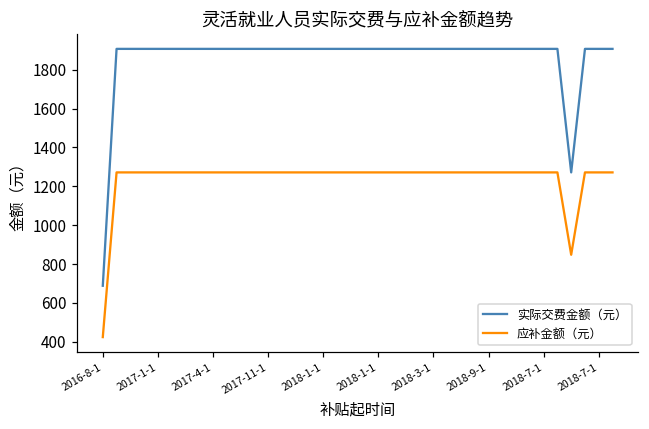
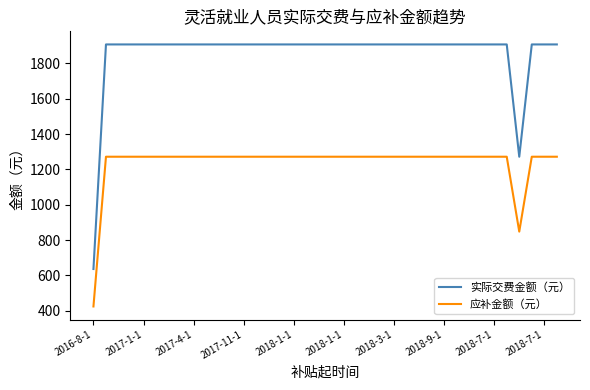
实际交费金额（元）, 2016-8-1: 690 -> 640
